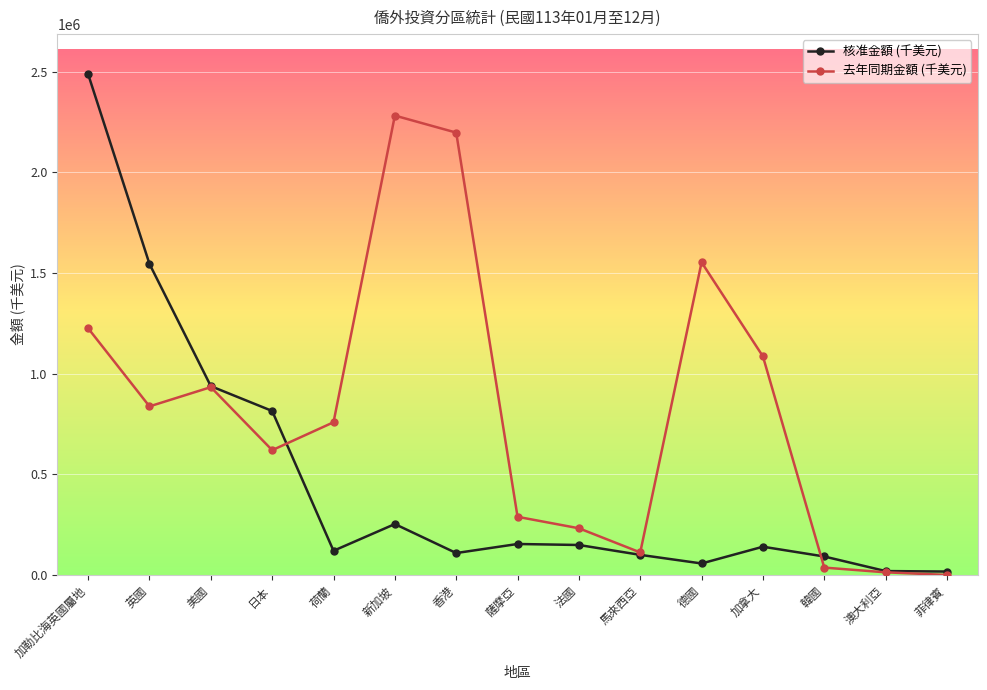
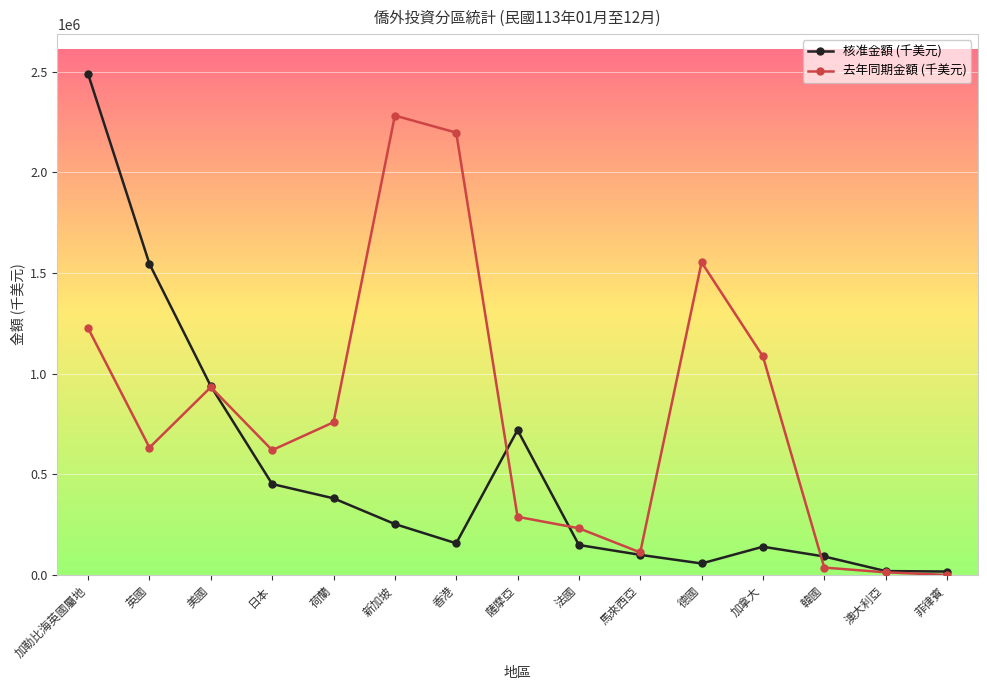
去年同期金額 (千美元), 英國: 840000 -> 630000
核准金額 (千美元), 日本: 810000 -> 450000
核准金額 (千美元), 荷蘭: 120000 -> 380000
核准金額 (千美元), 香港: 110000 -> 160000
核准金額 (千美元), 薩摩亞: 150000 -> 720000
